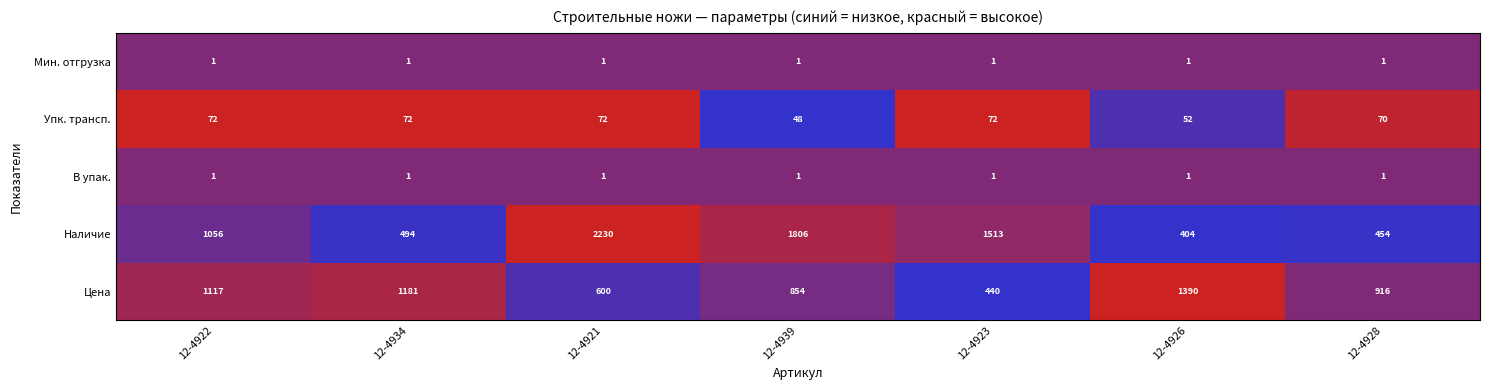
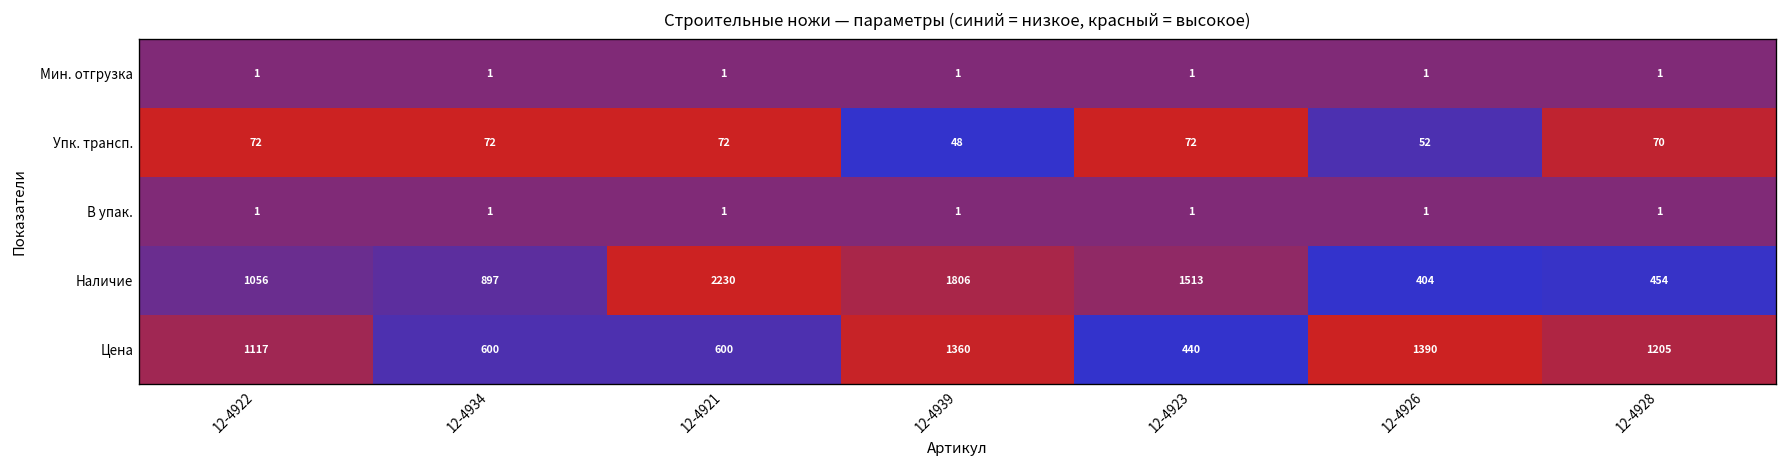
Наличие, 12-4934: 494 -> 897
Цена, 12-4934: 1181 -> 600
Цена, 12-4939: 854 -> 1360
Цена, 12-4928: 916 -> 1205
